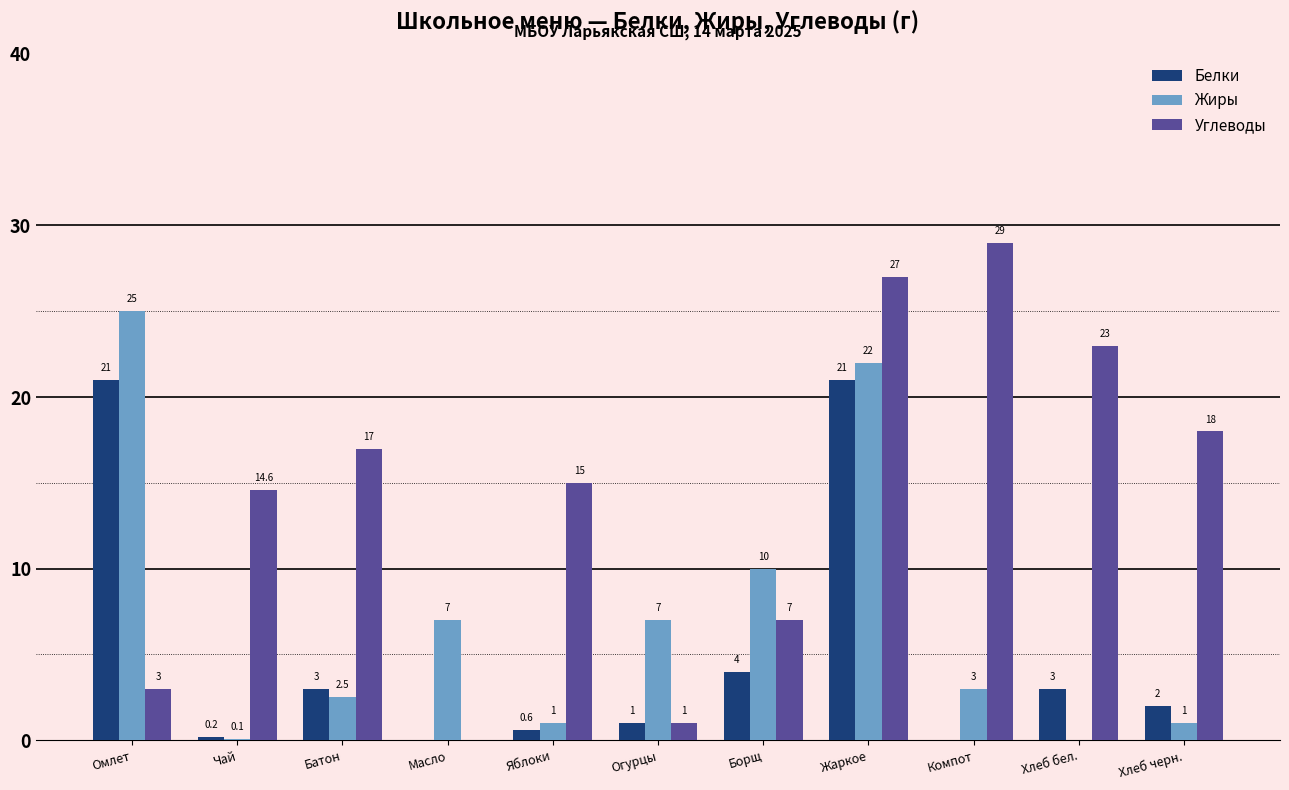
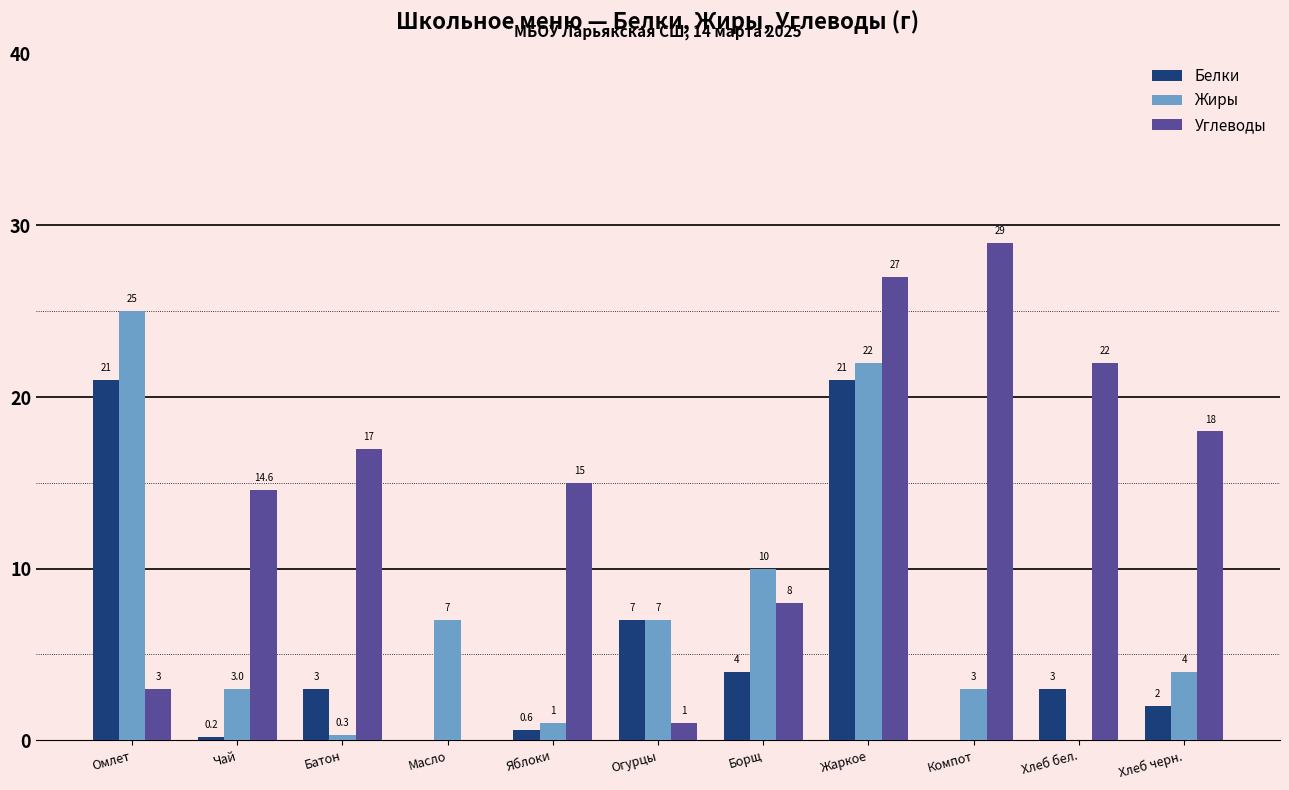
Жиры, Чай: 0.1 -> 3.0
Жиры, Батон: 2.5 -> 0.3
Белки, Огурцы: 1 -> 7
Углеводы, Борщ: 7 -> 8
Углеводы, Хлеб бел.: 23 -> 22
Жиры, Хлеб черн.: 1 -> 4
